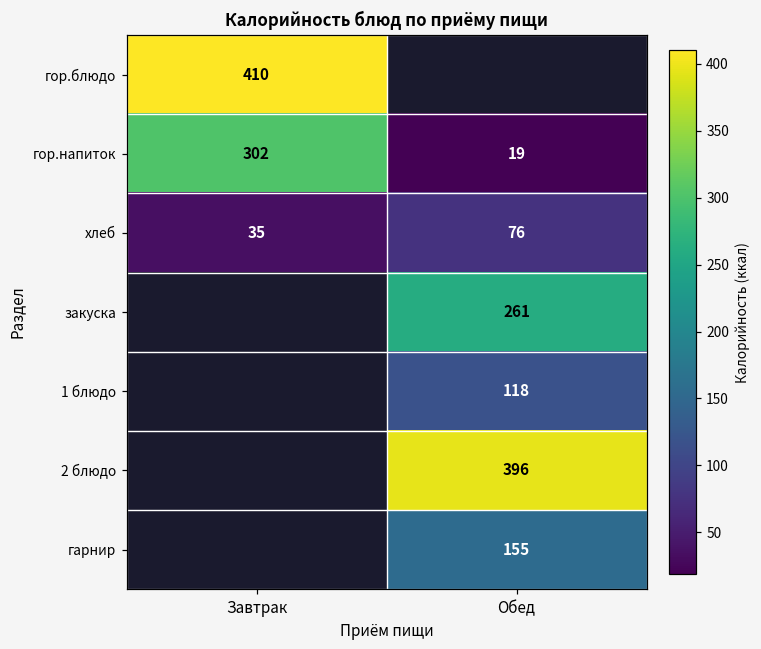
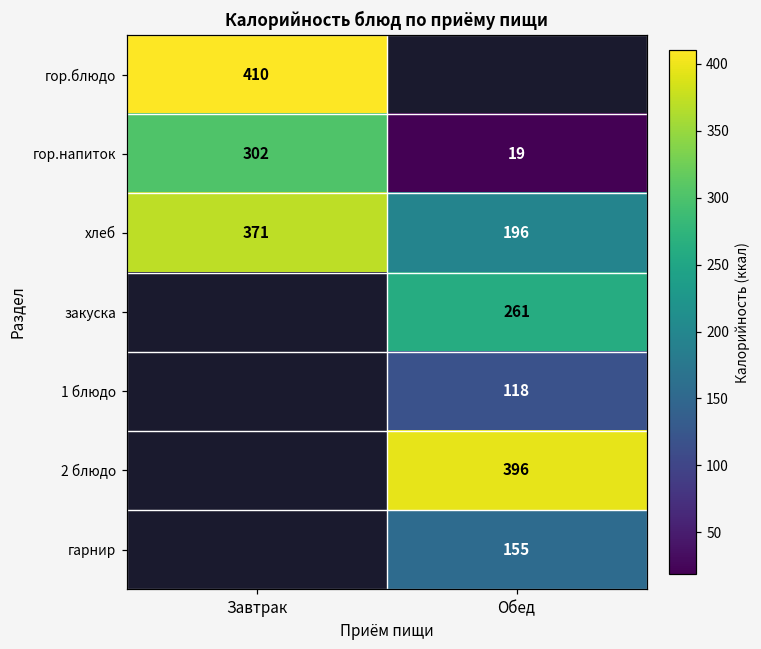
хлеб, Завтрак: 35 -> 371
хлеб, Обед: 76 -> 196
